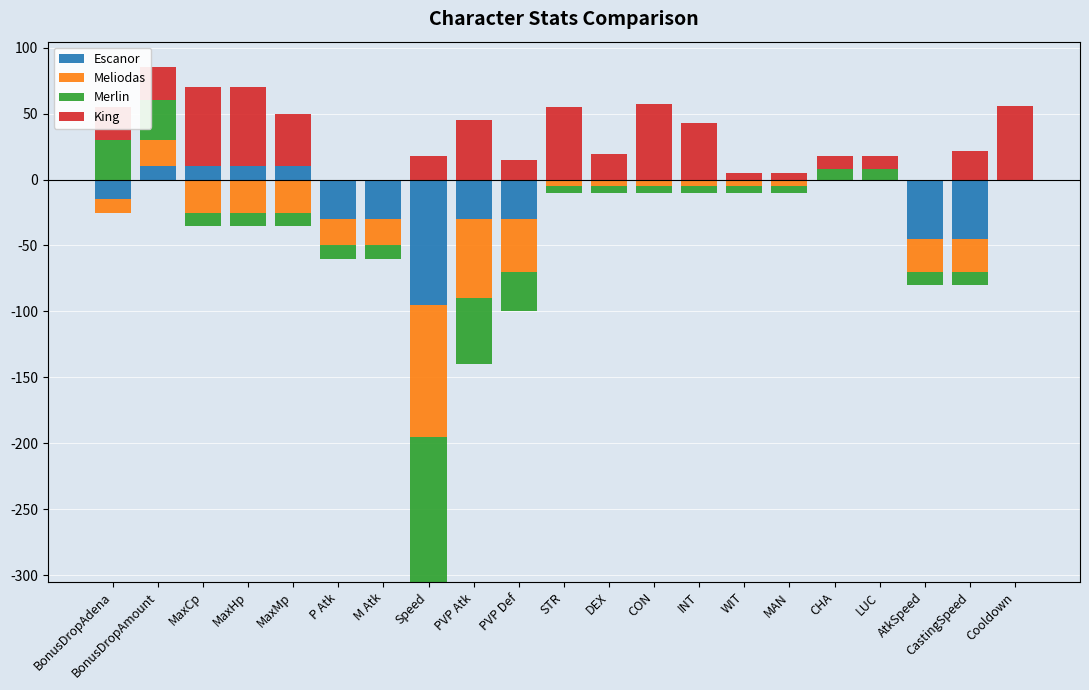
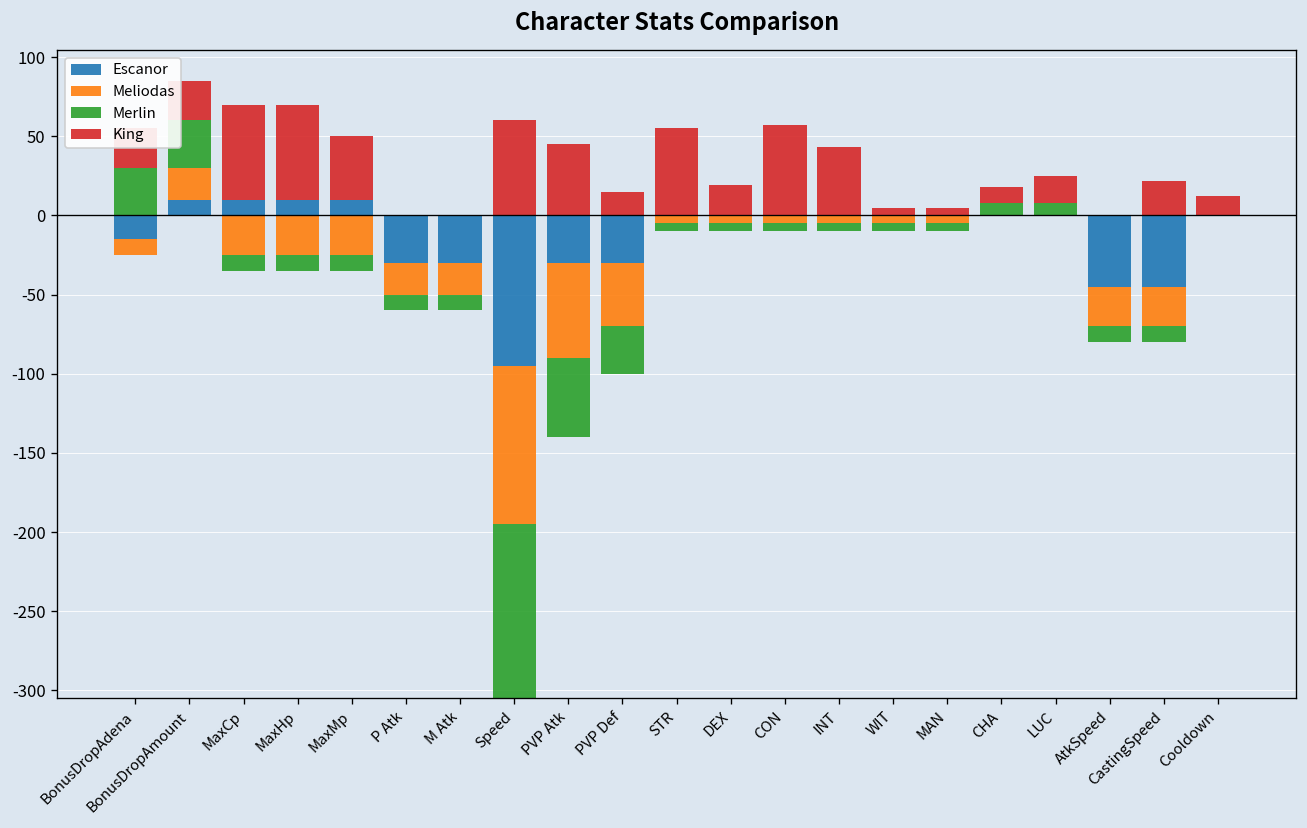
King, Speed: 18 -> 60
King, LUC: 10 -> 17
King, Cooldown: 56 -> 12
